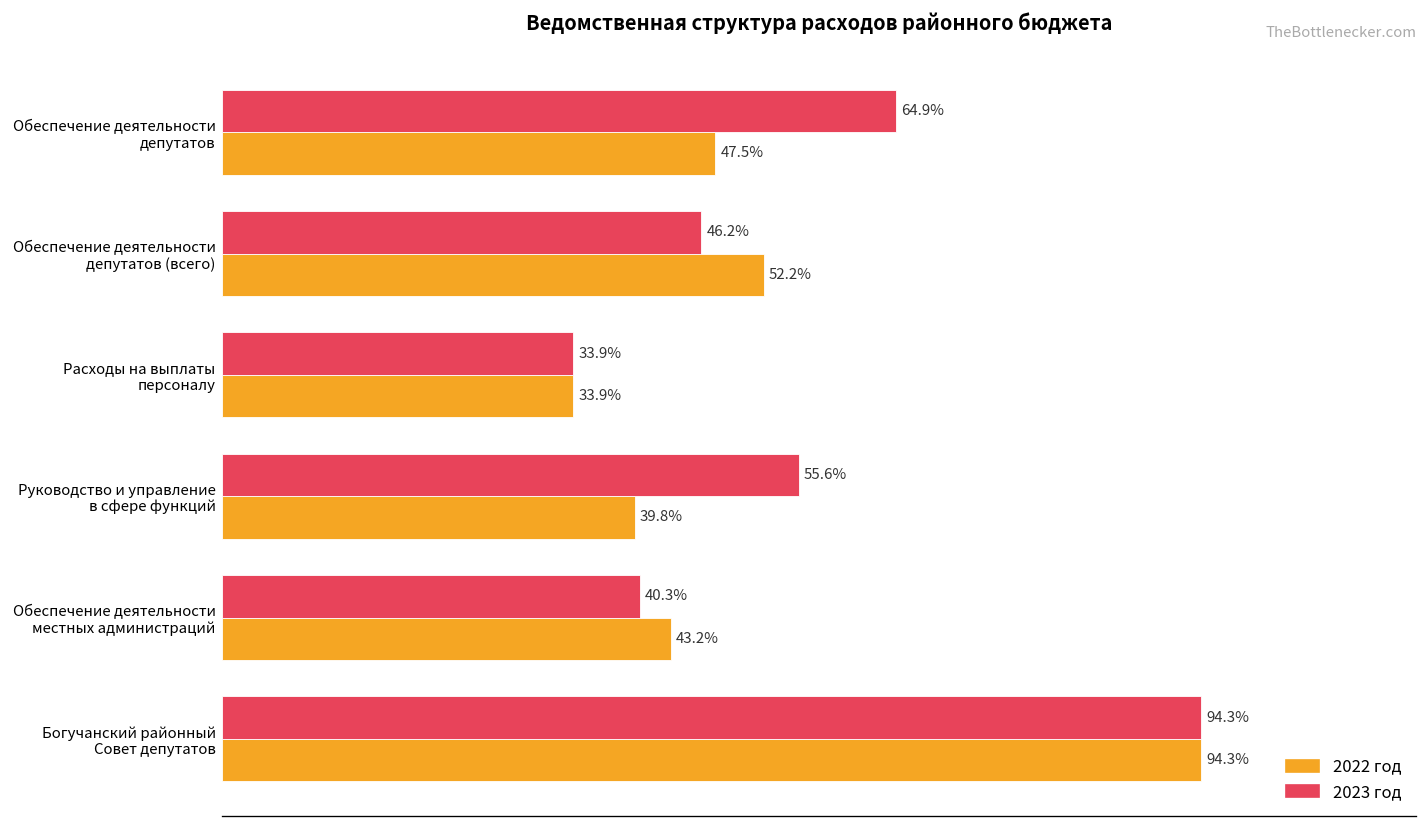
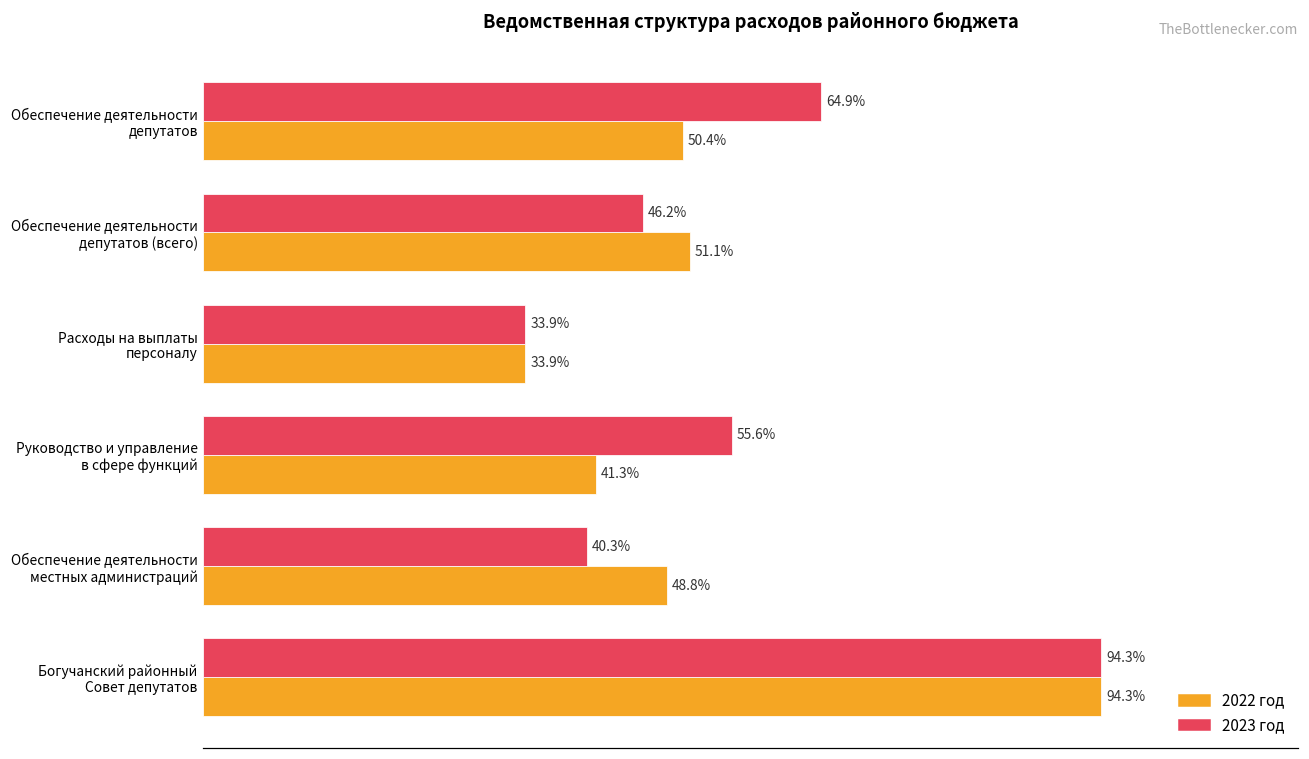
2022 год, Обеспечение деятельности депутатов: 47.5% -> 50.4%
2022 год, Обеспечение деятельности депутатов (всего): 52.2% -> 51.1%
2022 год, Руководство и управление в сфере функций: 39.8% -> 41.3%
2022 год, Обеспечение деятельности местных администраций: 43.2% -> 48.8%
